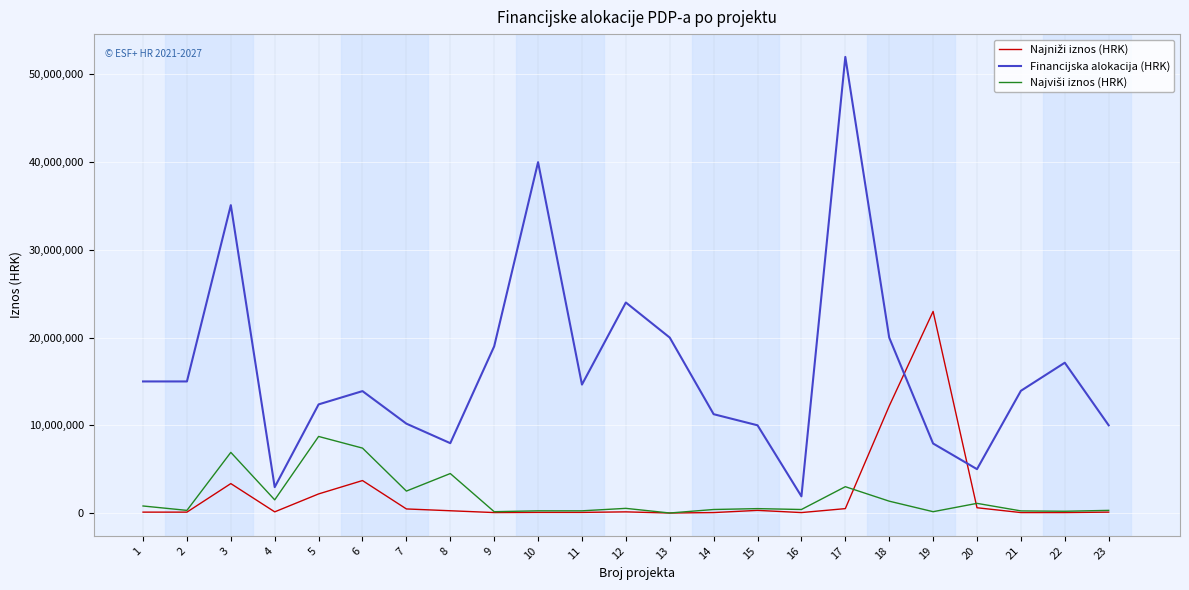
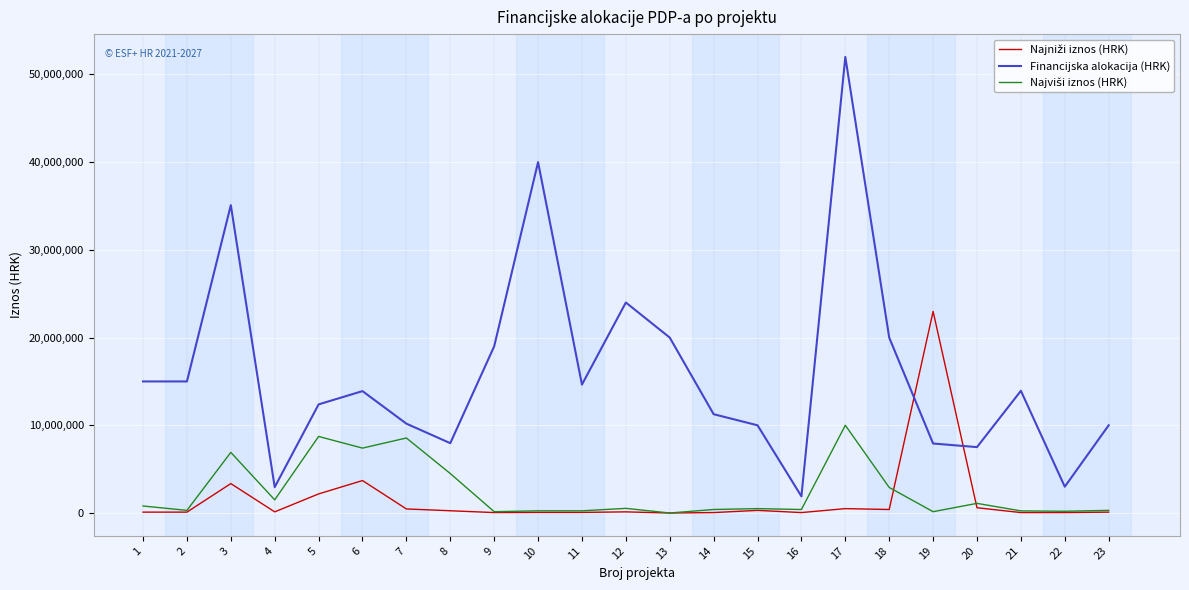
Najviši iznos (HRK), 7: 3,000,000 -> 9,000,000
Najviši iznos (HRK), 17: 3,000,000 -> 10,000,000
Najniži iznos (HRK), 18: 12,000,000 -> 0
Najviši iznos (HRK), 18: 1,000,000 -> 3,000,000
Financijska alokacija (HRK), 20: 5,000,000 -> 8,000,000
Financijska alokacija (HRK), 22: 17,000,000 -> 3,000,000
